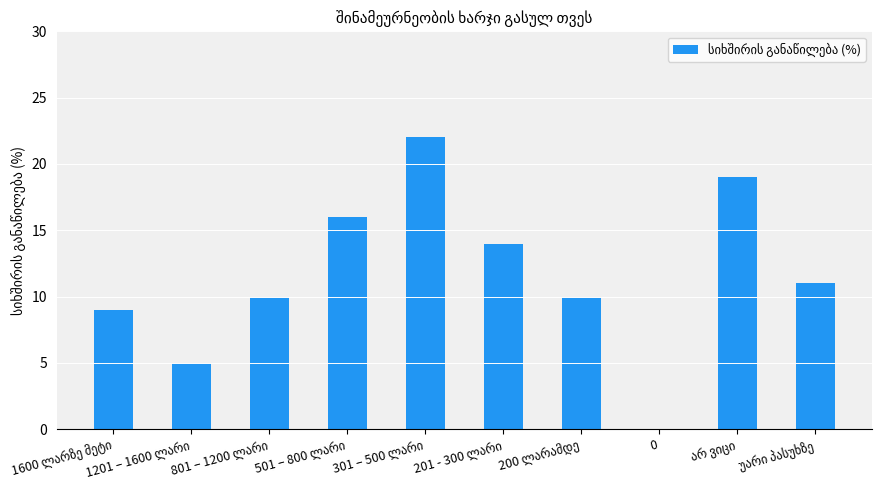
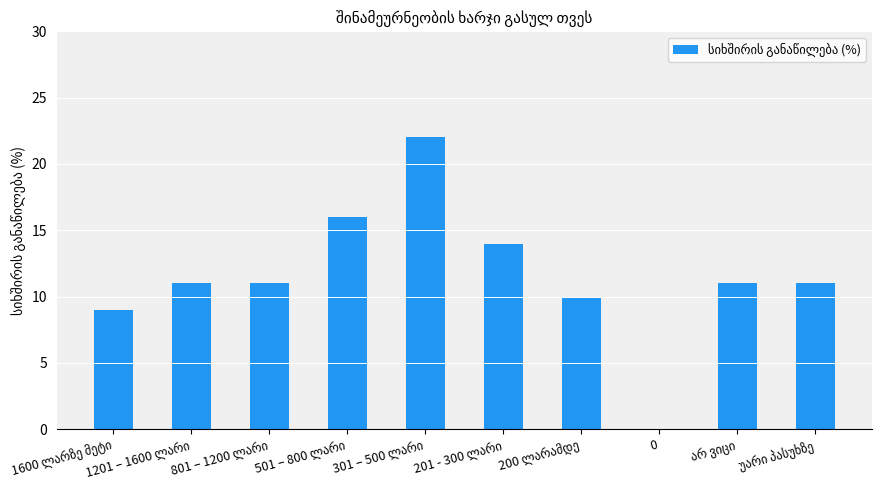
1201 – 1600 ლარი: 5 -> 11
801 – 1200 ლარი: 10 -> 11
არ ვიცი: 19 -> 11
